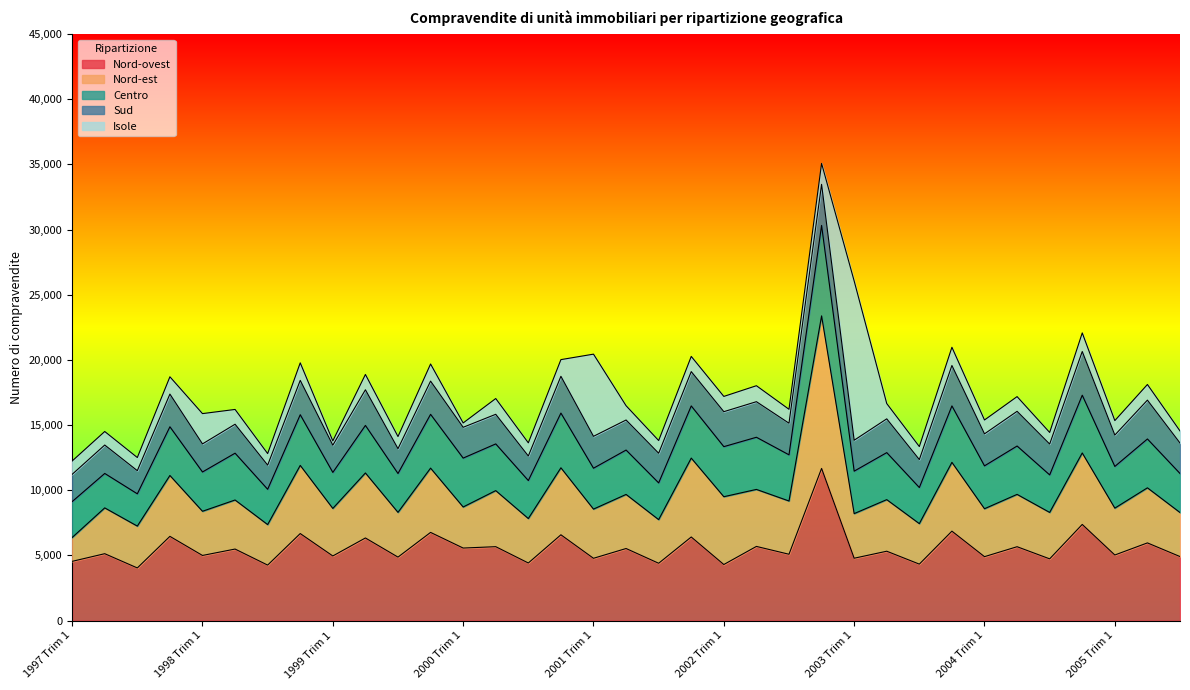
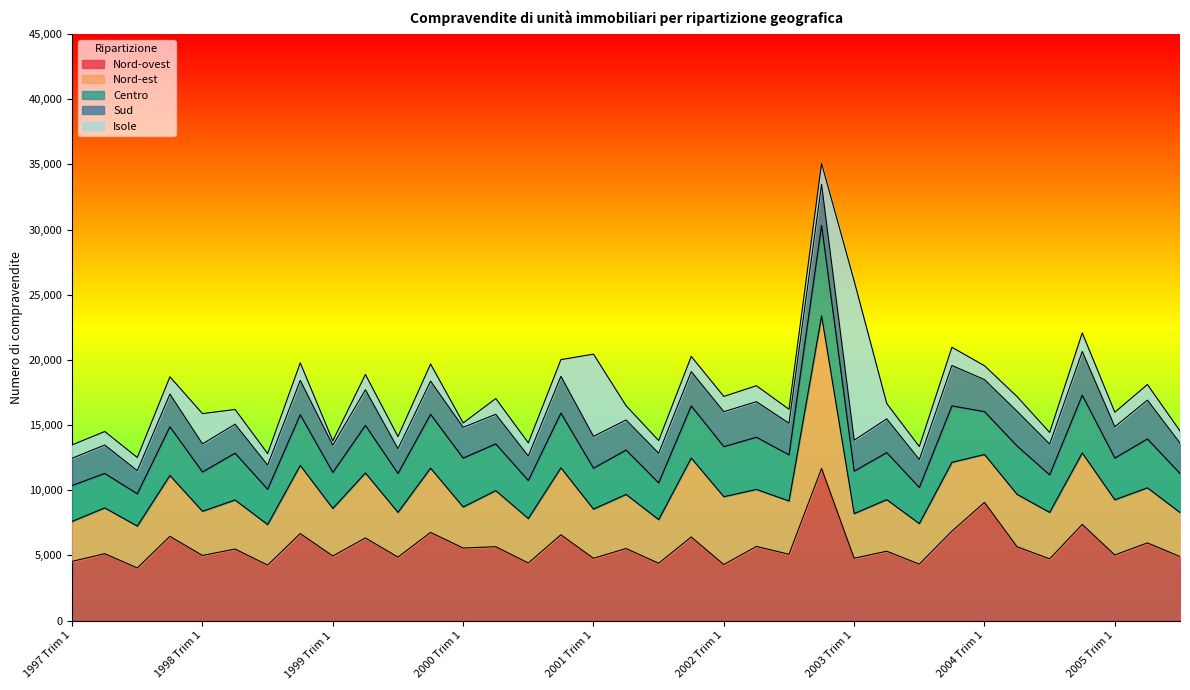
Nord-est, 1997 Trim 1: 1,800 -> 3,100
Nord-ovest, 2004 Trim 1: 4,900 -> 9,100
Nord-est, 2005 Trim 1: 3,600 -> 4,200
